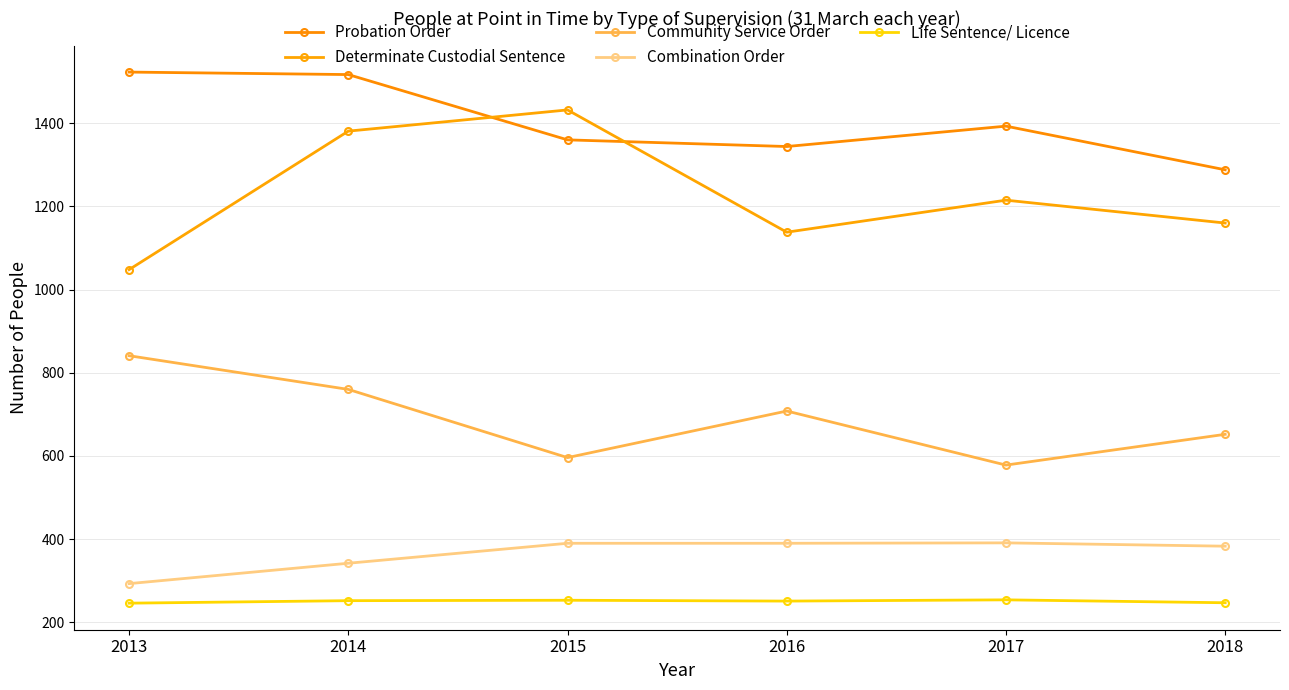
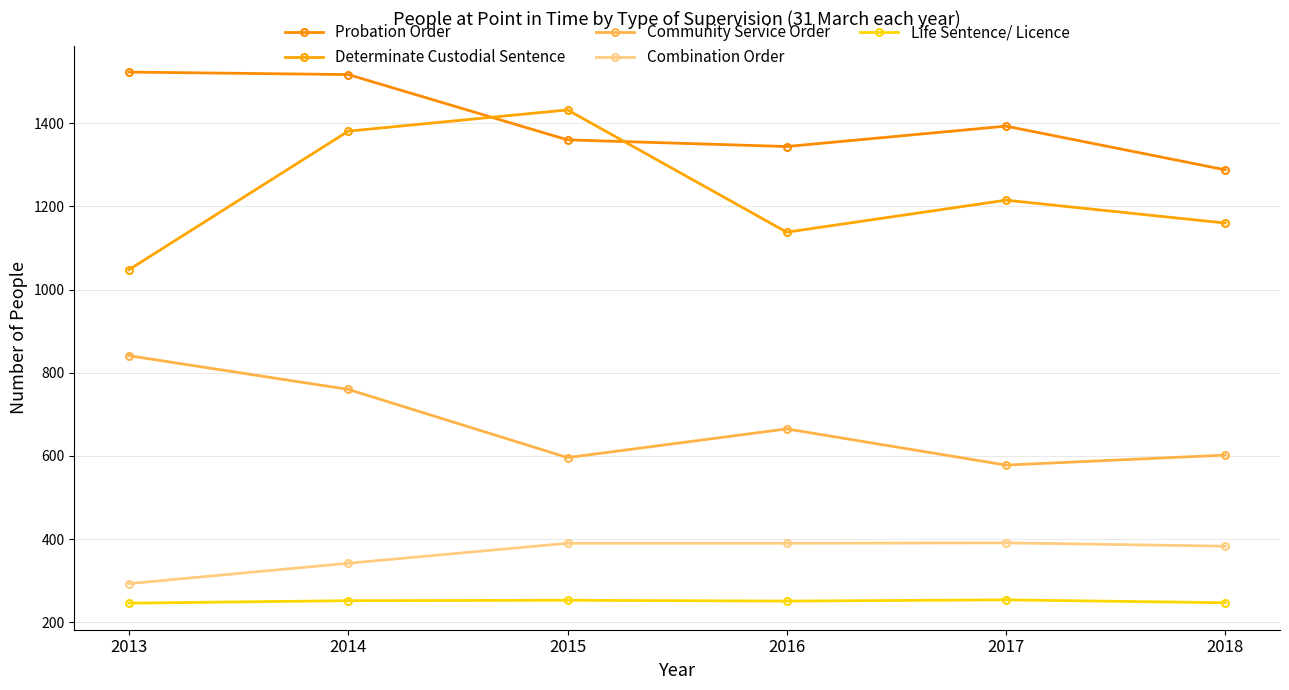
Community Service Order, 2016: 710 -> 670
Community Service Order, 2018: 650 -> 600
